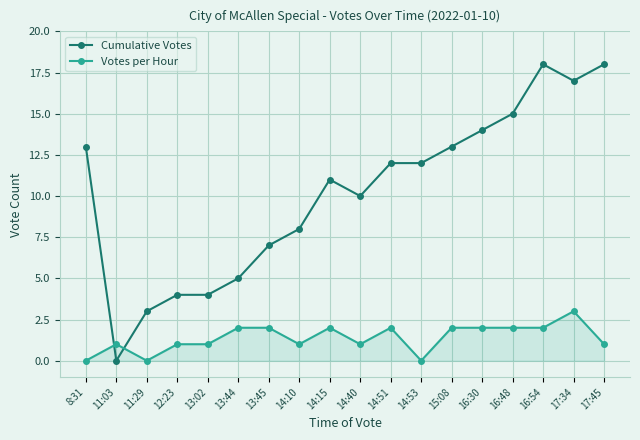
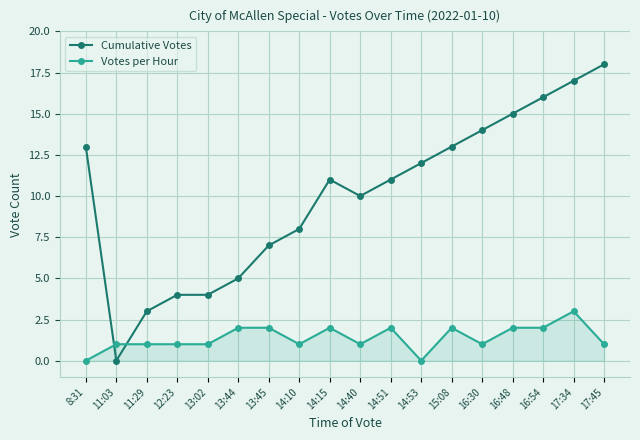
Votes per Hour, 11:29: 0 -> 1
Cumulative Votes, 14:51: 12 -> 11
Votes per Hour, 16:30: 2 -> 1
Cumulative Votes, 16:54: 18 -> 16
